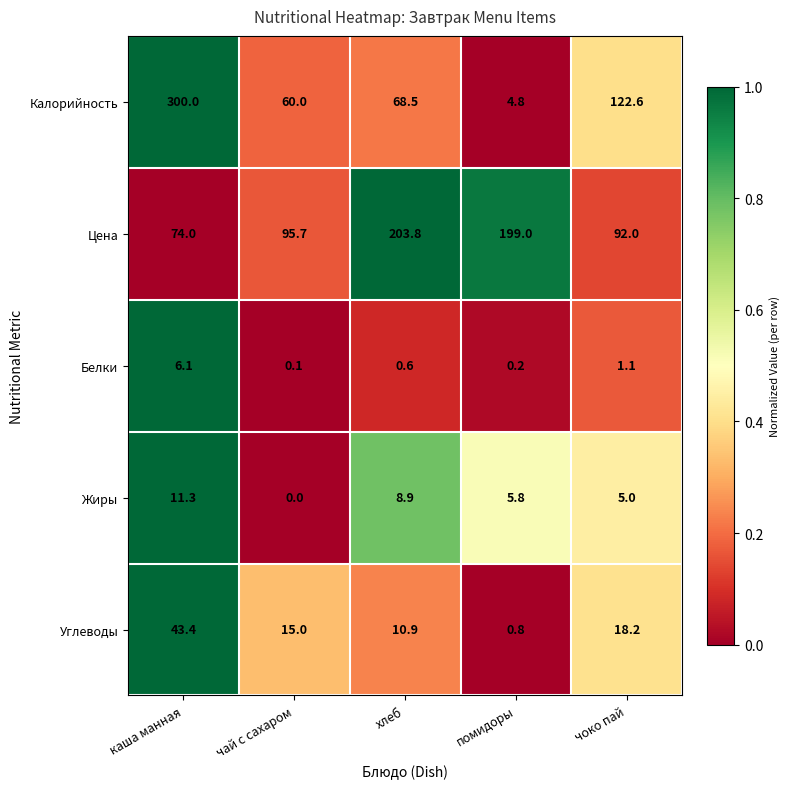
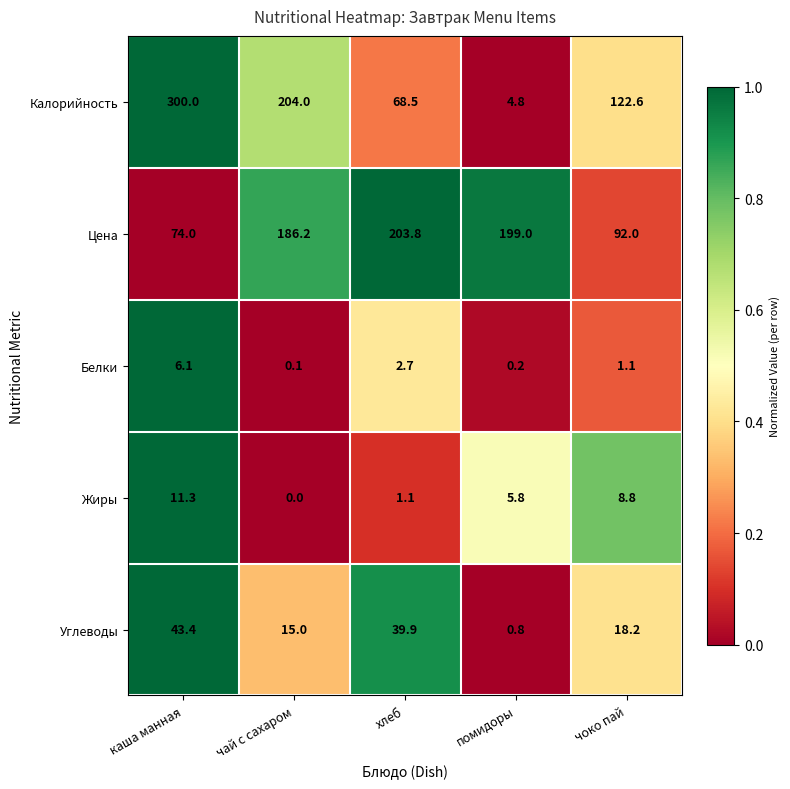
Калорийность, чай с сахаром: 60.0 -> 204.0
Цена, чай с сахаром: 95.7 -> 186.2
Белки, хлеб: 0.6 -> 2.7
Жиры, хлеб: 8.9 -> 1.1
Жиры, чоко пай: 5.0 -> 8.8
Углеводы, хлеб: 10.9 -> 39.9
